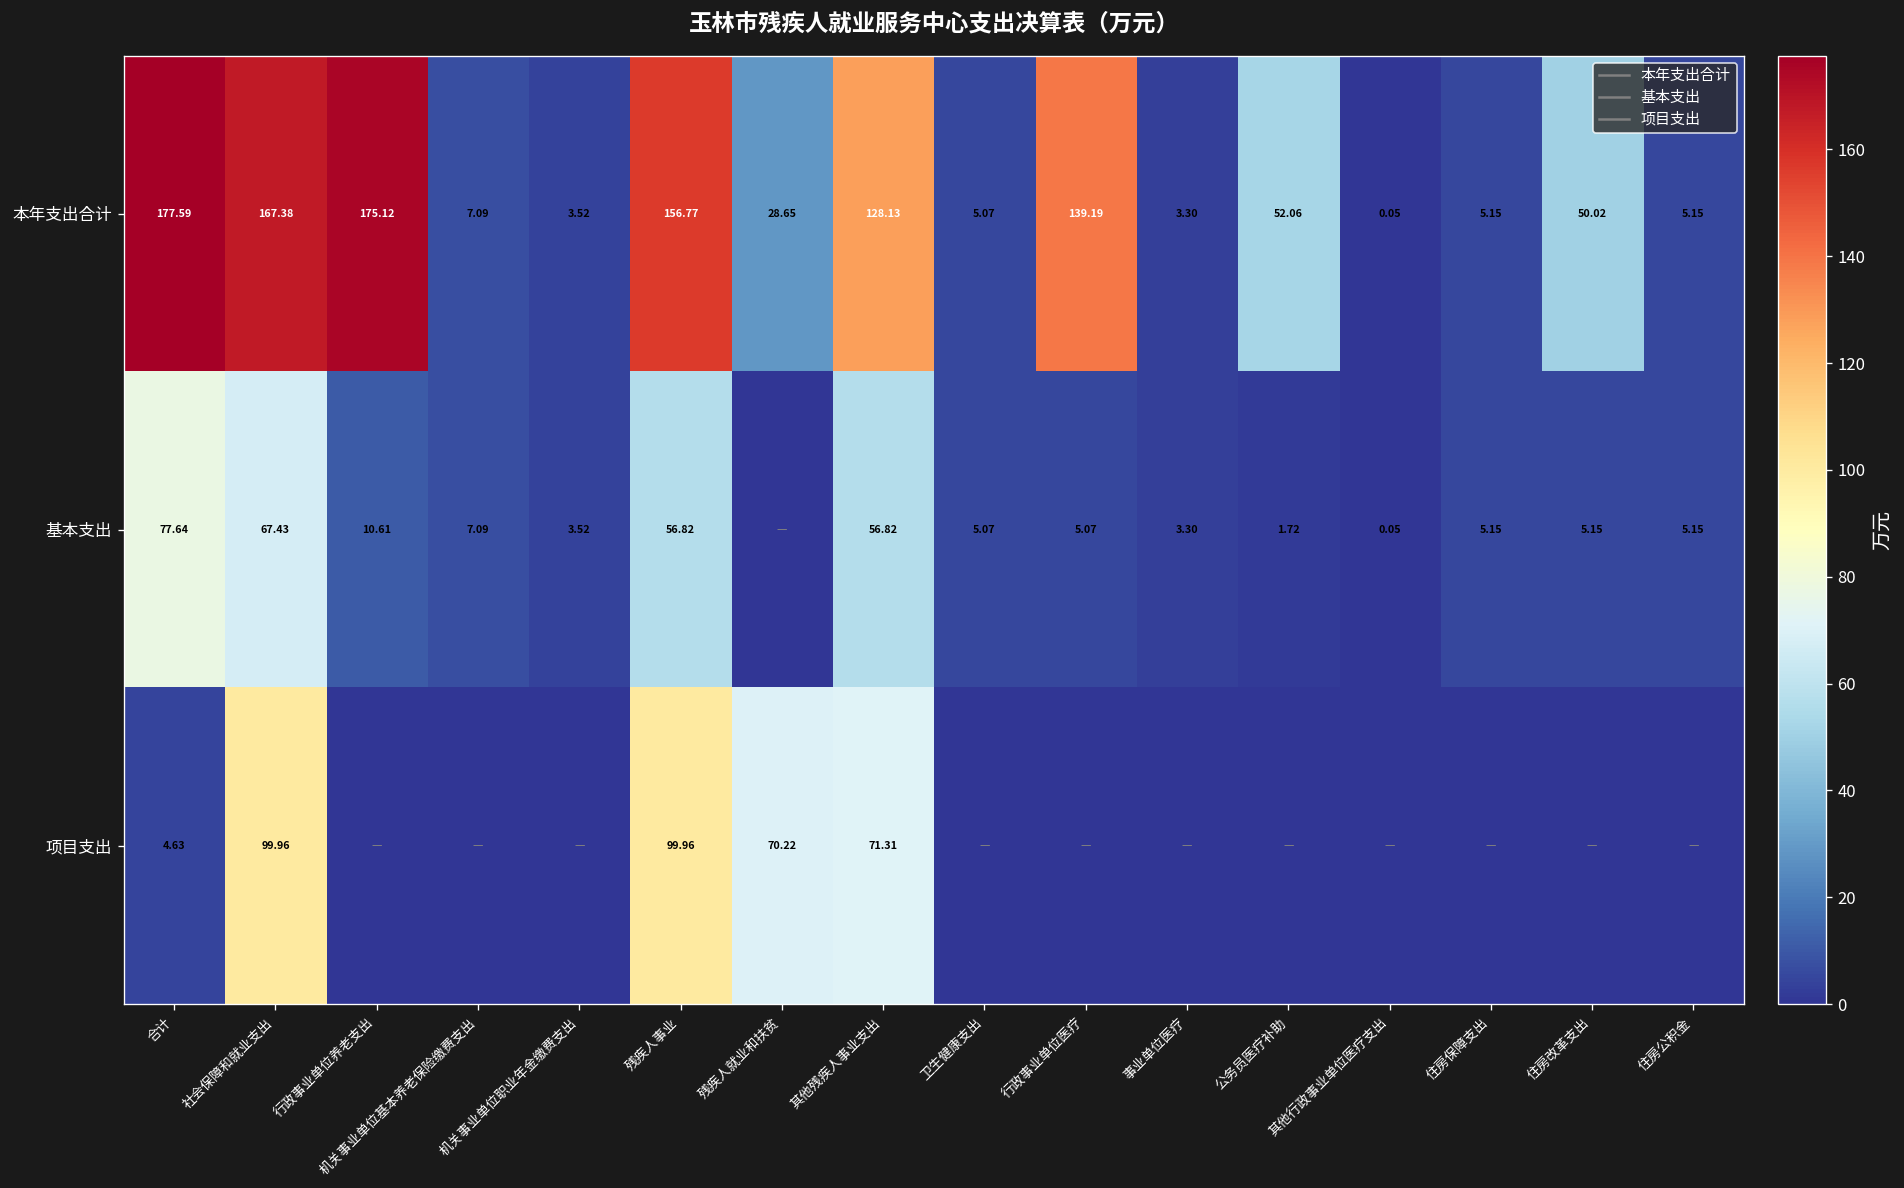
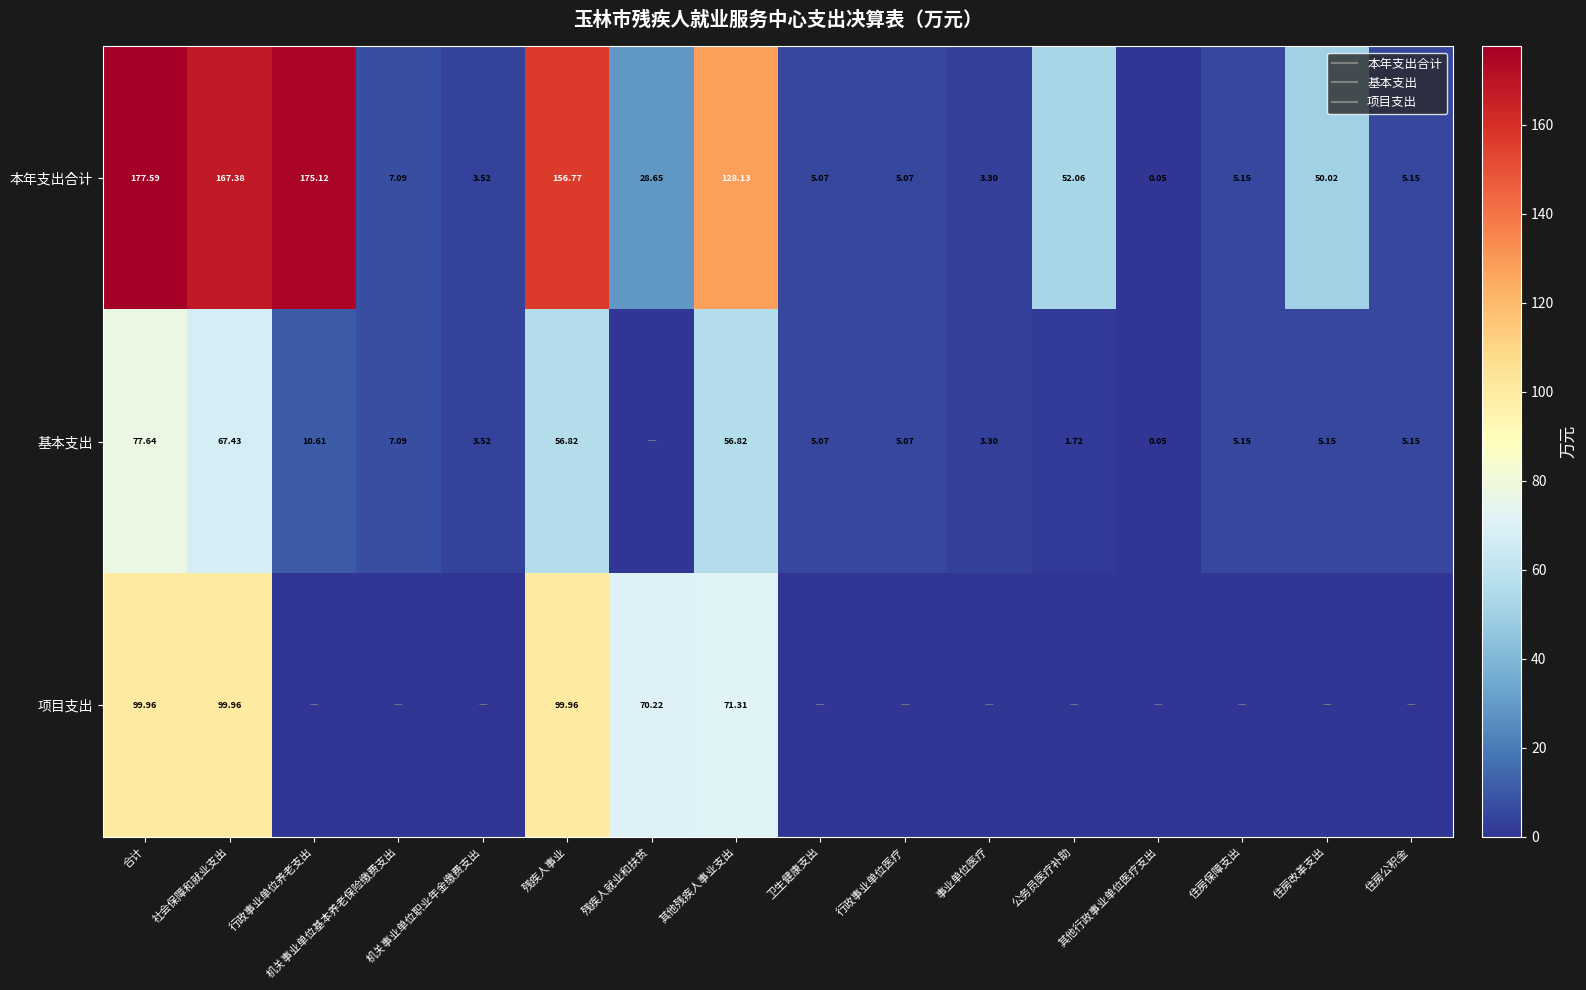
本年支出合计, 行政事业单位医疗: 139.19 -> 5.07
项目支出, 合计: 4.63 -> 99.96
